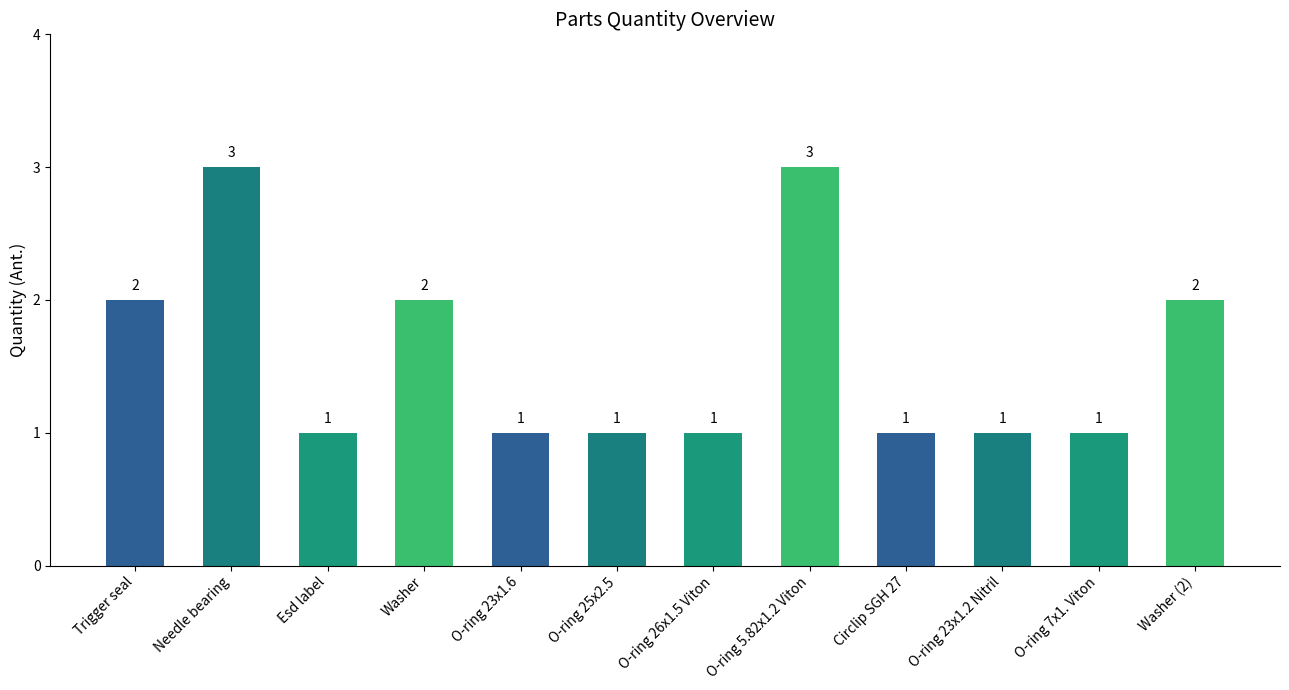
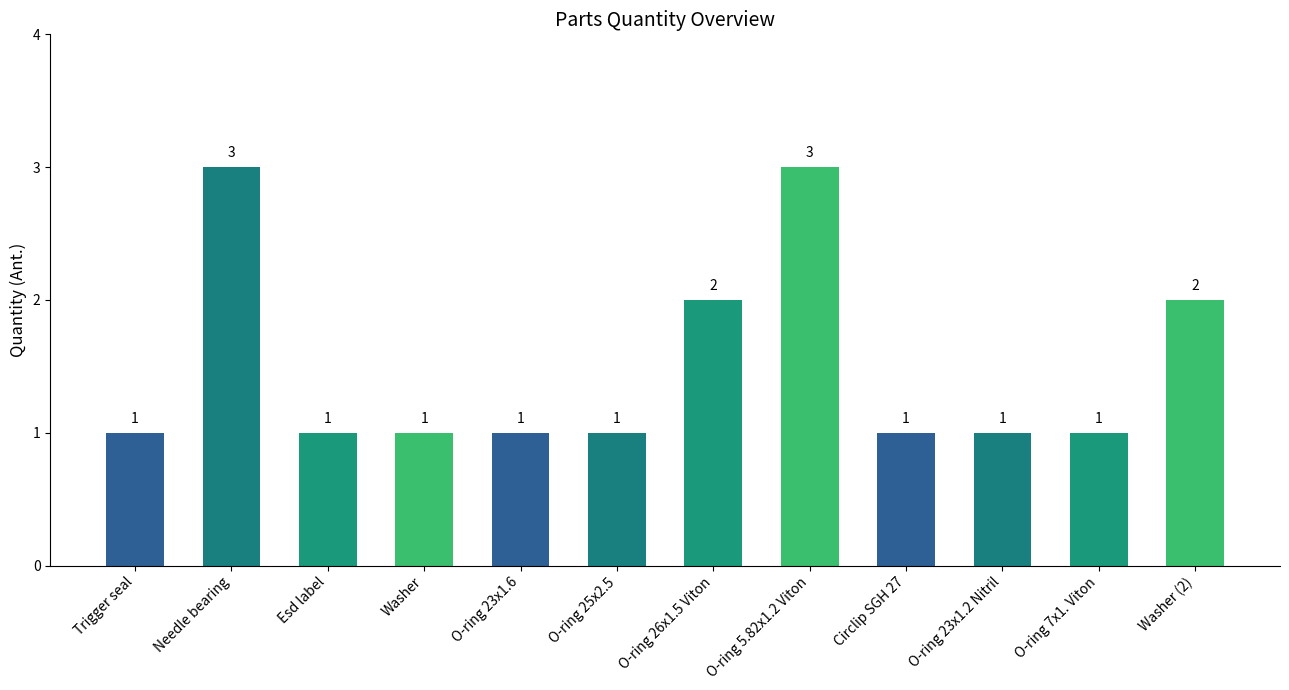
Trigger seal: 2 -> 1
Washer: 2 -> 1
O-ring 26x1.5 Viton: 1 -> 2
